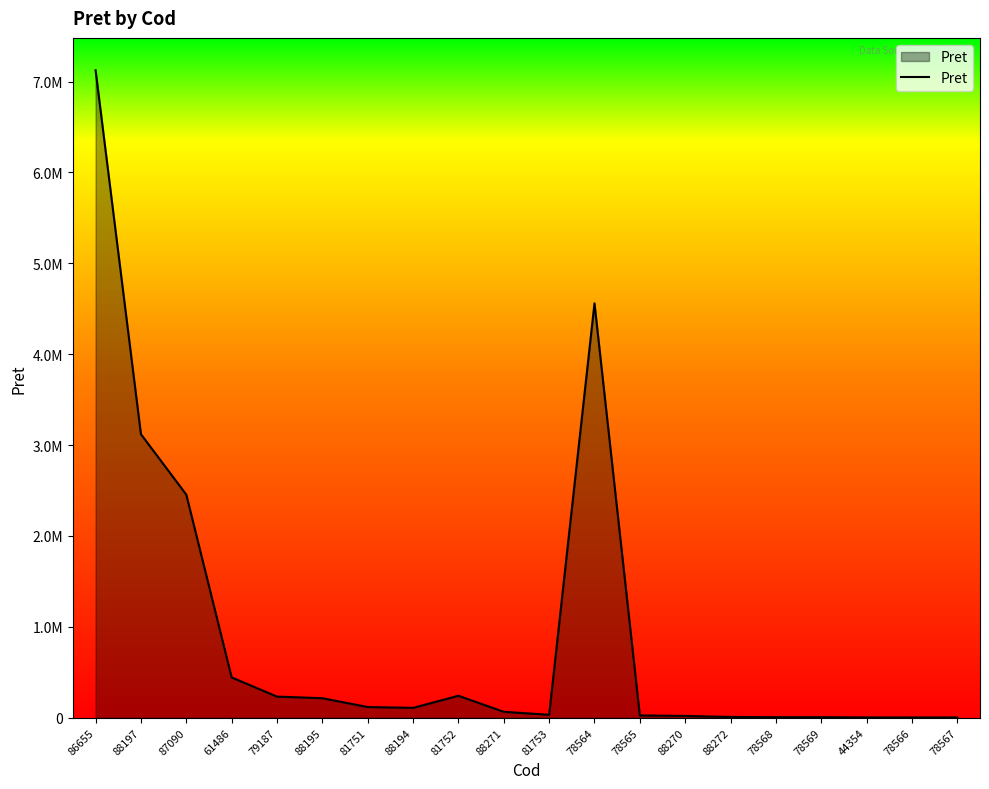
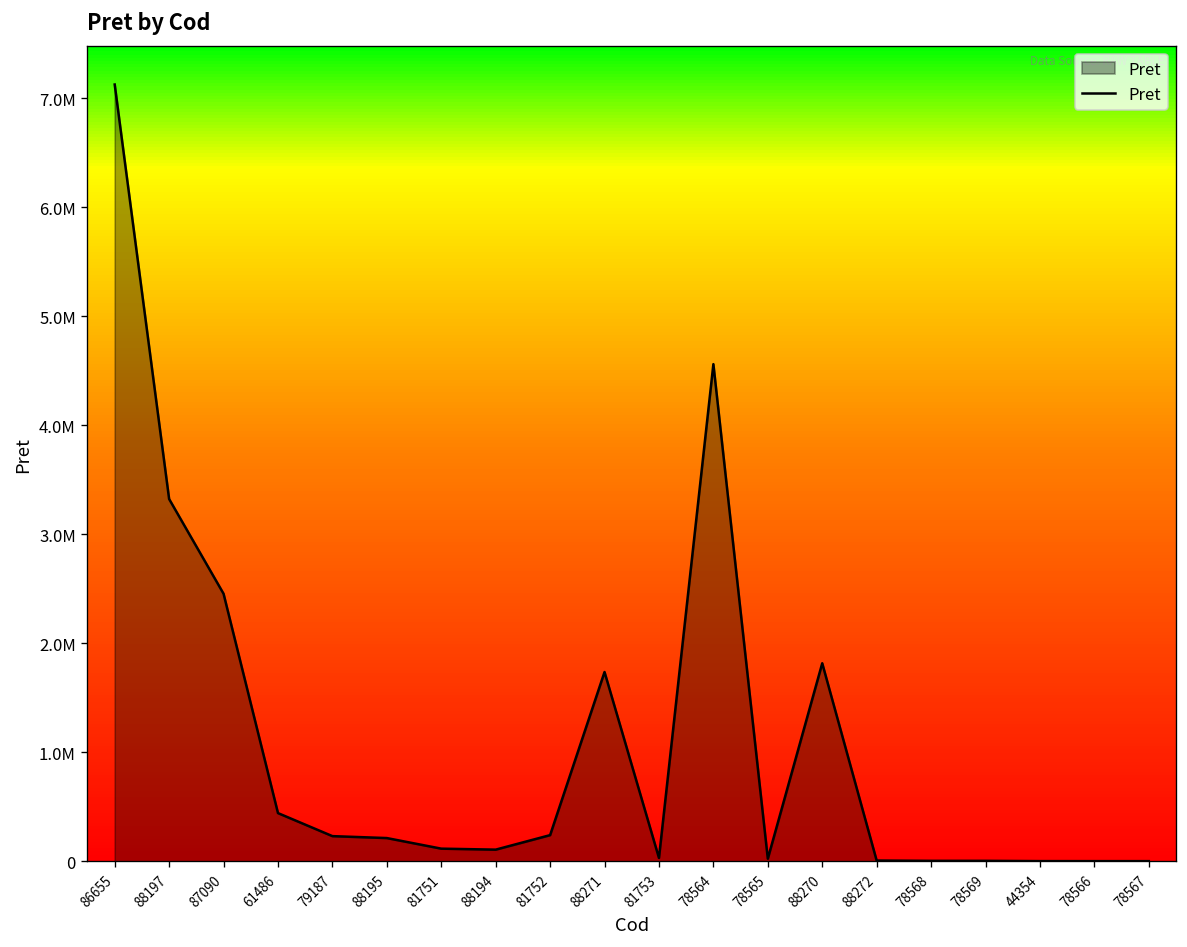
88197: 3100000 -> 3300000
88271: 100000 -> 1700000
88270: 0 -> 1800000
